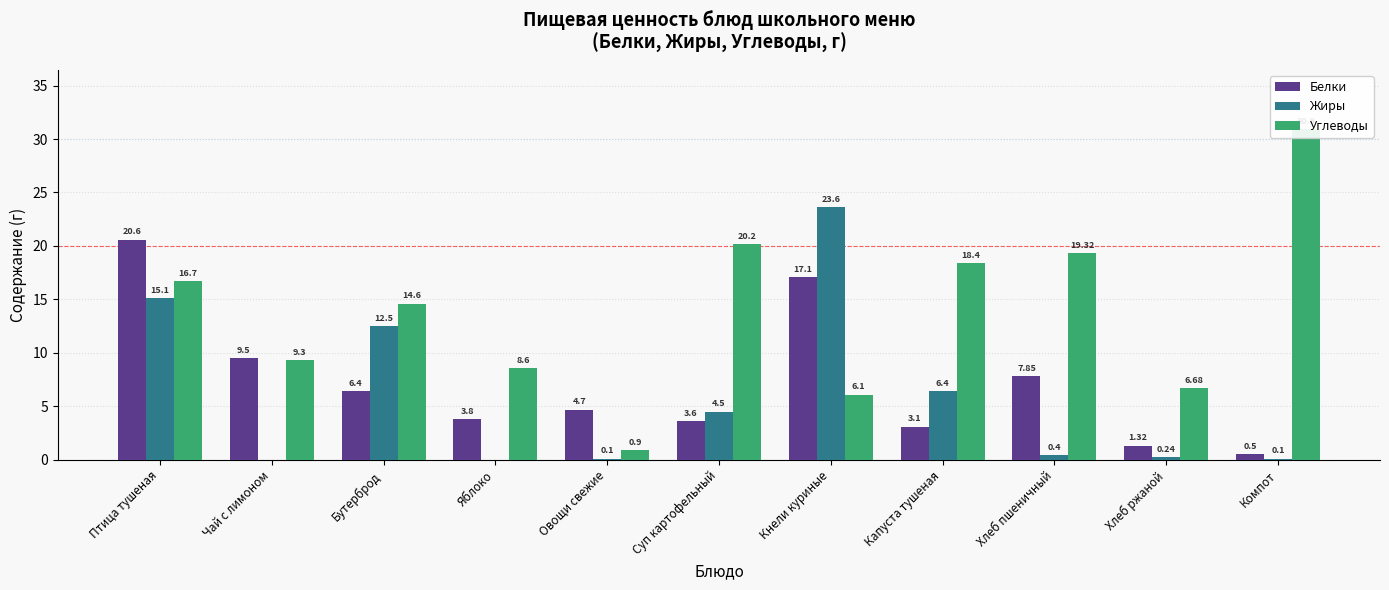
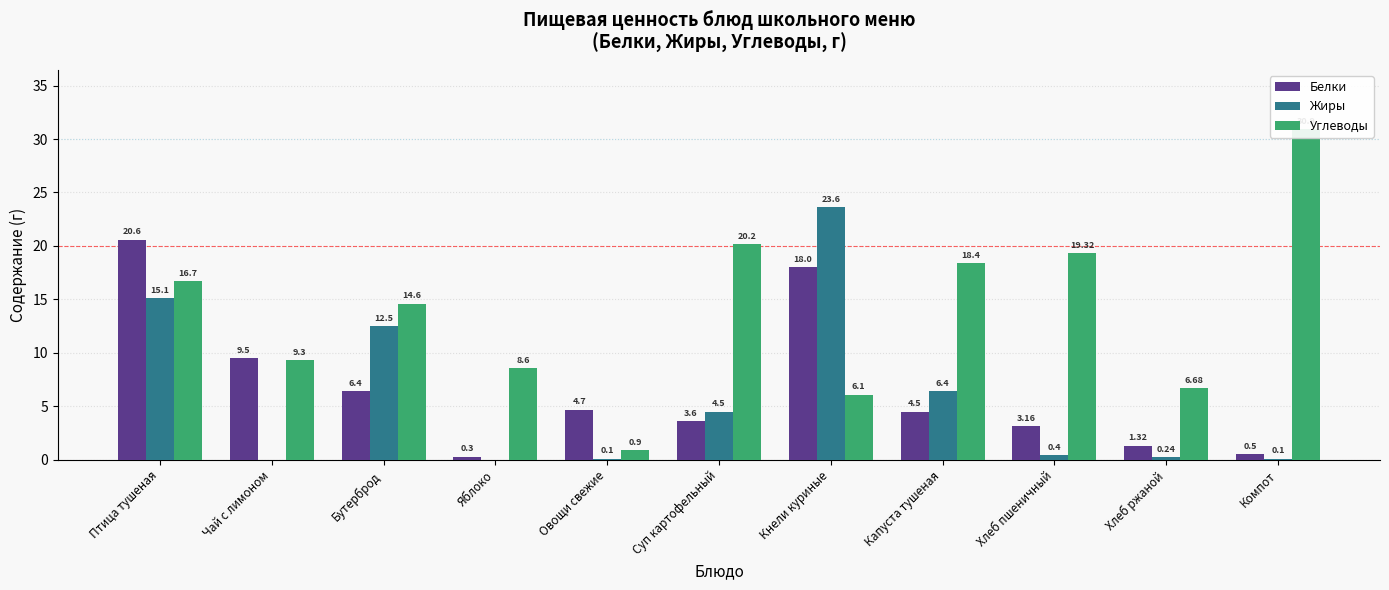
Белки, Яблоко: 3.8 -> 0.3
Белки, Кнели куриные: 17.1 -> 18.0
Белки, Капуста тушеная: 3.1 -> 4.5
Белки, Хлеб пшеничный: 7.85 -> 3.16
